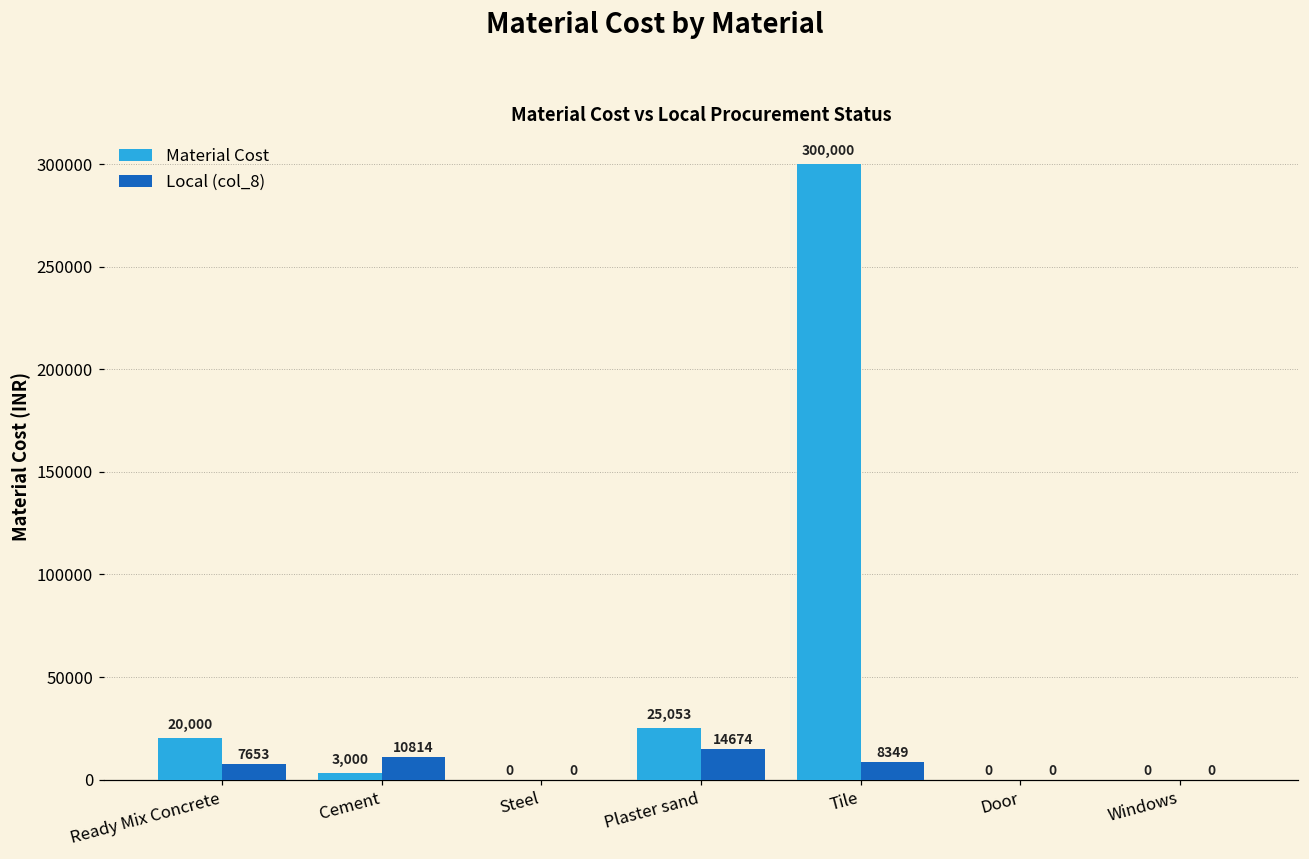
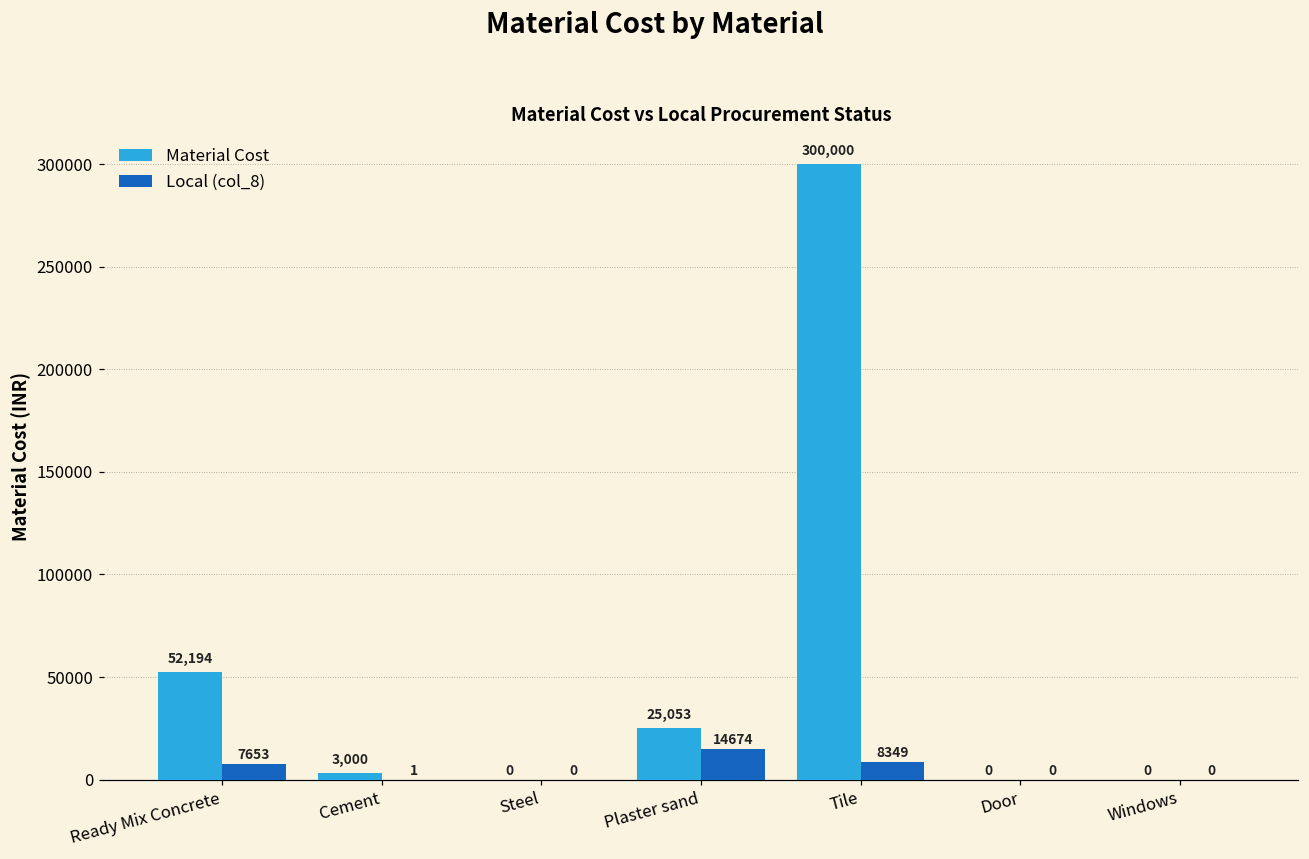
Material Cost, Ready Mix Concrete: 20,000 -> 52,194
Local (col_8), Cement: 10814 -> 1
